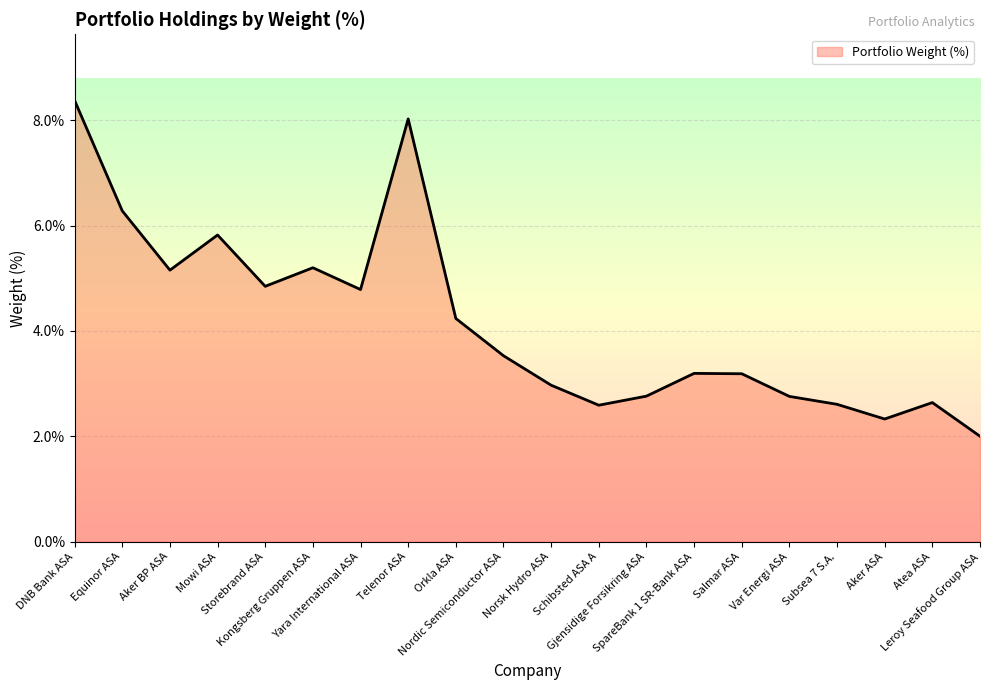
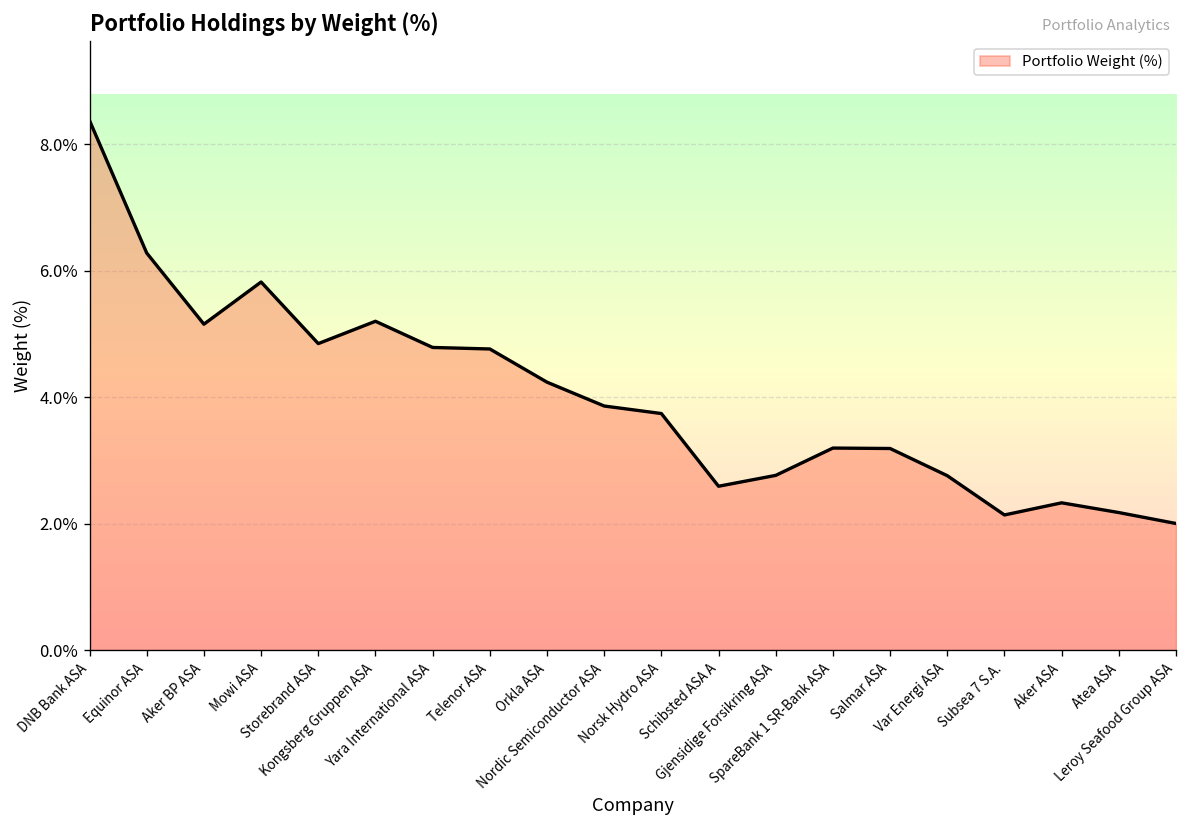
Telenor ASA: 8.0% -> 4.8%
Nordic Semiconductor ASA: 3.5% -> 3.9%
Norsk Hydro ASA: 3.0% -> 3.7%
Subsea 7 S.A.: 2.6% -> 2.1%
Atea ASA: 2.6% -> 2.2%
